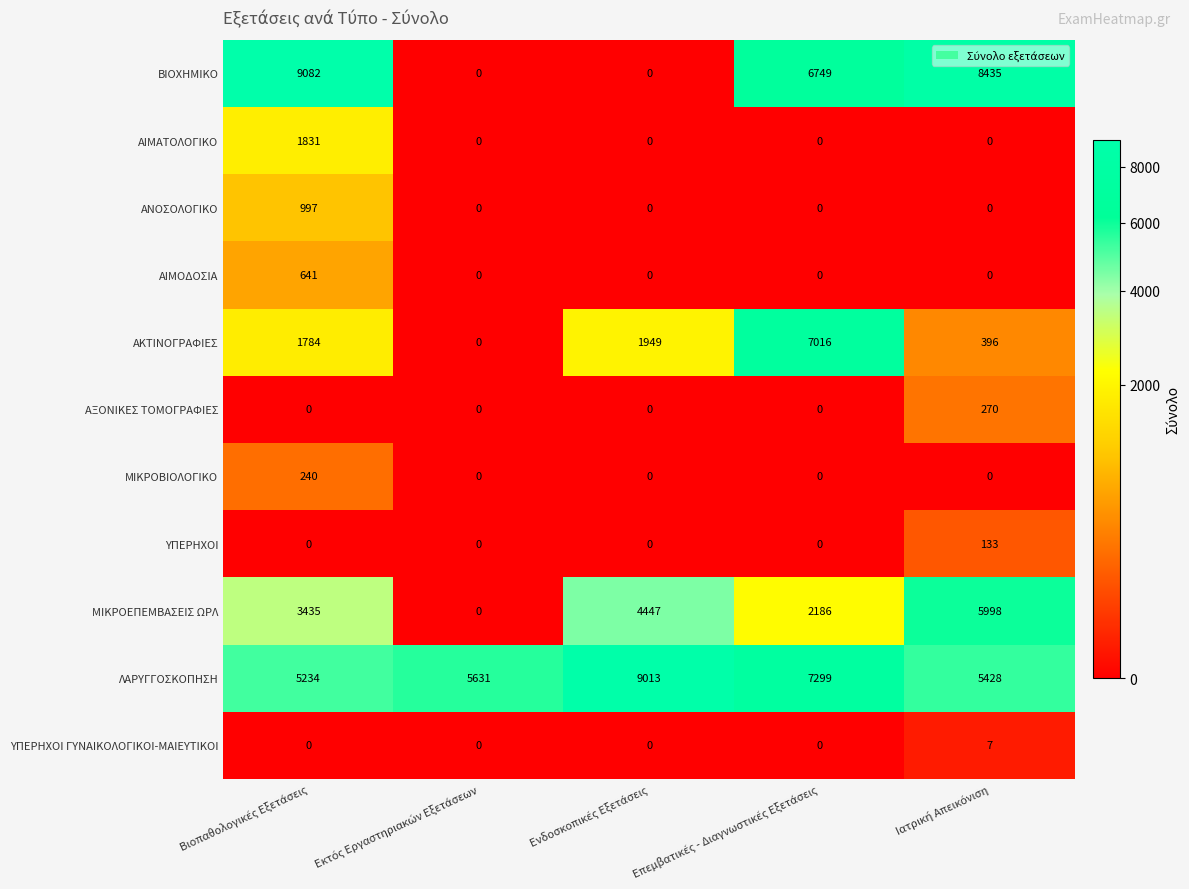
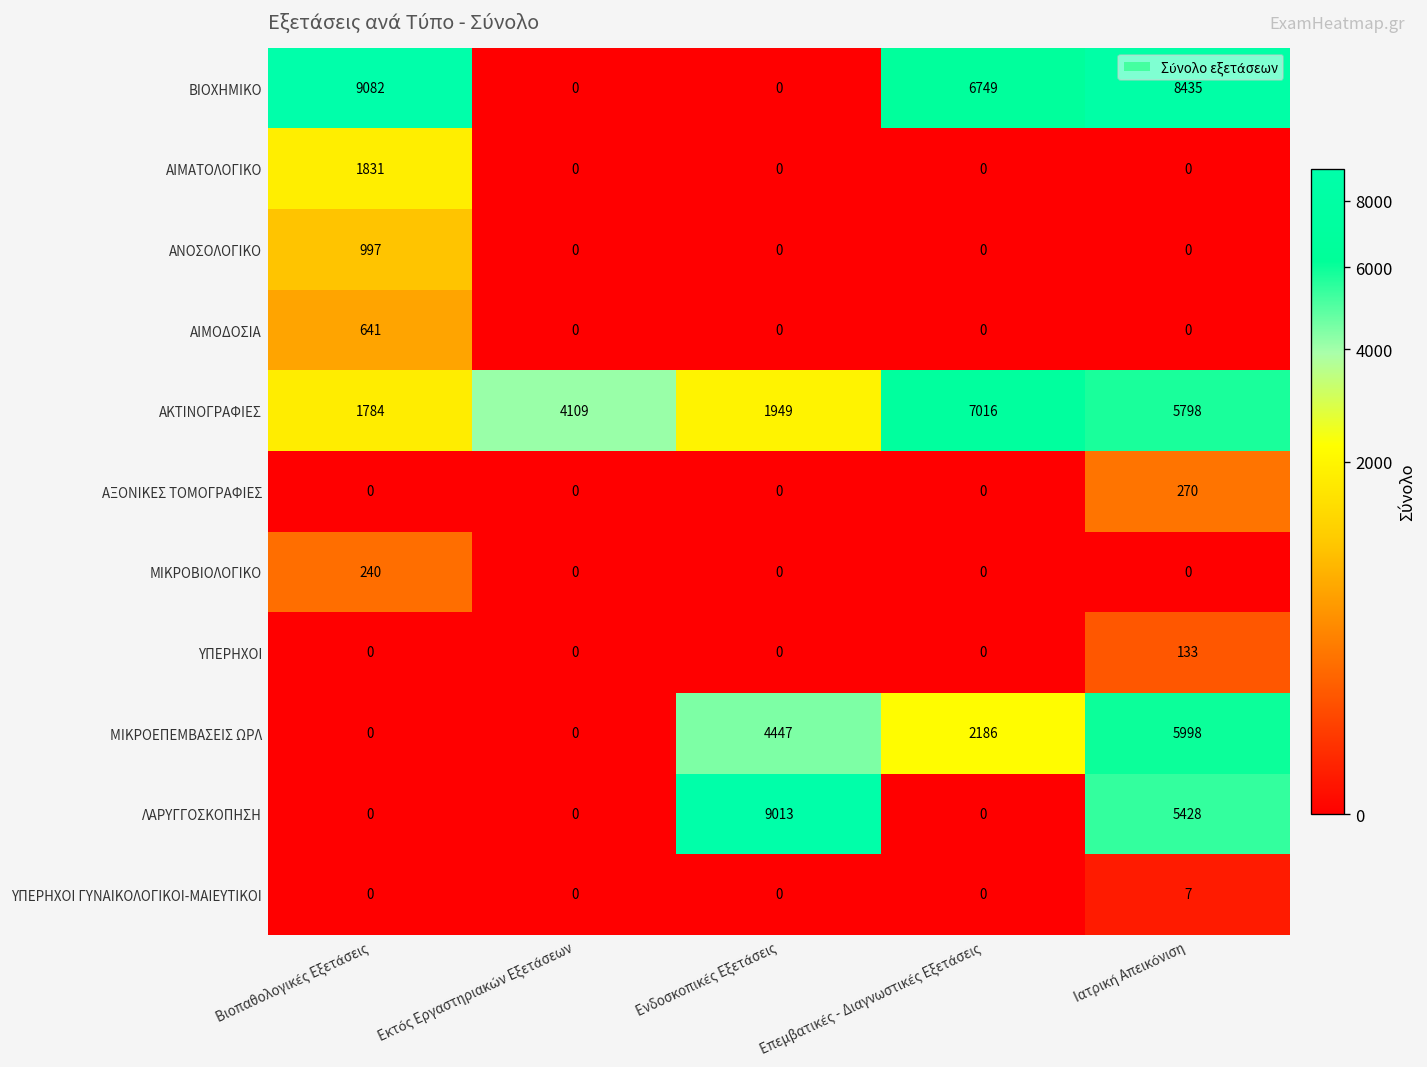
ΑΚΤΙΝΟΓΡΑΦΙΕΣ, Εκτός Εργαστηριακών Εξετάσεων: 0 -> 4109
ΑΚΤΙΝΟΓΡΑΦΙΕΣ, Ιατρική Απεικόνιση: 396 -> 5798
ΜΙΚΡΟΕΠΕΜΒΑΣΕΙΣ ΩΡΛ, Βιοπαθολογικές Εξετάσεις: 3435 -> 0
ΛΑΡΥΓΓΟΣΚΟΠΗΣΗ, Βιοπαθολογικές Εξετάσεις: 5234 -> 0
ΛΑΡΥΓΓΟΣΚΟΠΗΣΗ, Εκτός Εργαστηριακών Εξετάσεων: 5631 -> 0
ΛΑΡΥΓΓΟΣΚΟΠΗΣΗ, Επεμβατικές - Διαγνωστικές Εξετάσεις: 7299 -> 0
